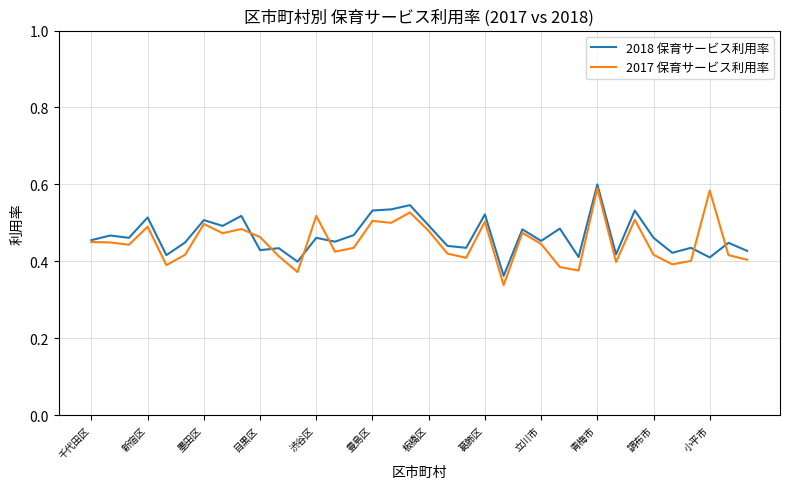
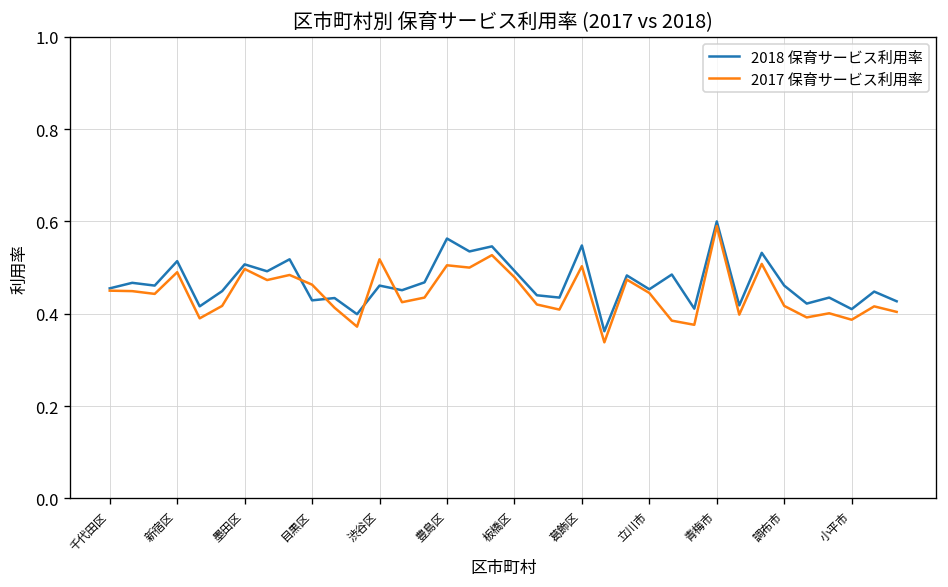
2018 保育サービス利用率, 豊島区: 0.53 -> 0.56
2018 保育サービス利用率, 葛飾区: 0.52 -> 0.55
2017 保育サービス利用率, 小平市: 0.58 -> 0.39
